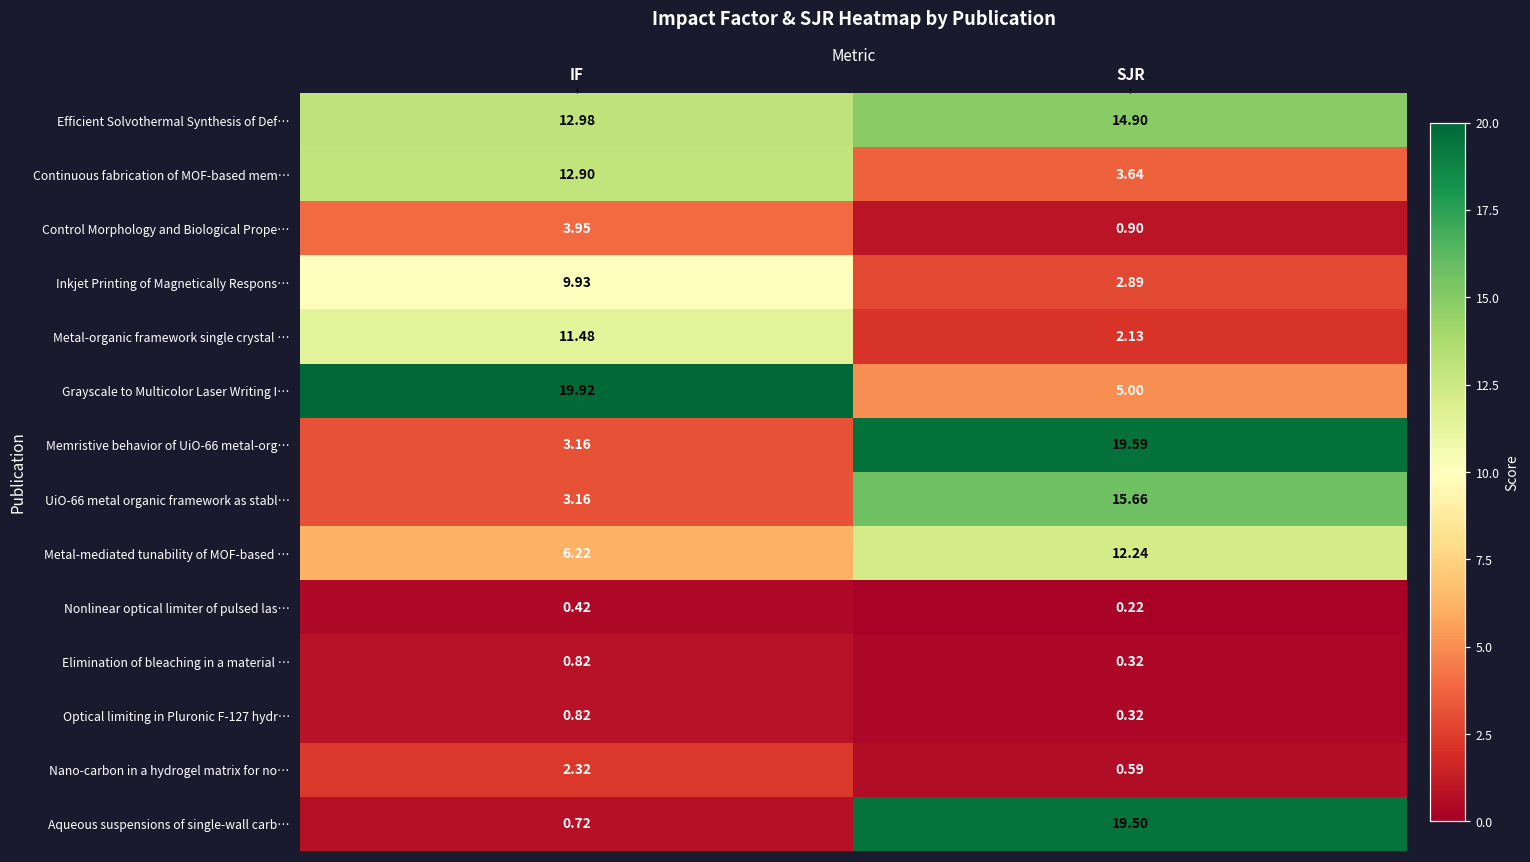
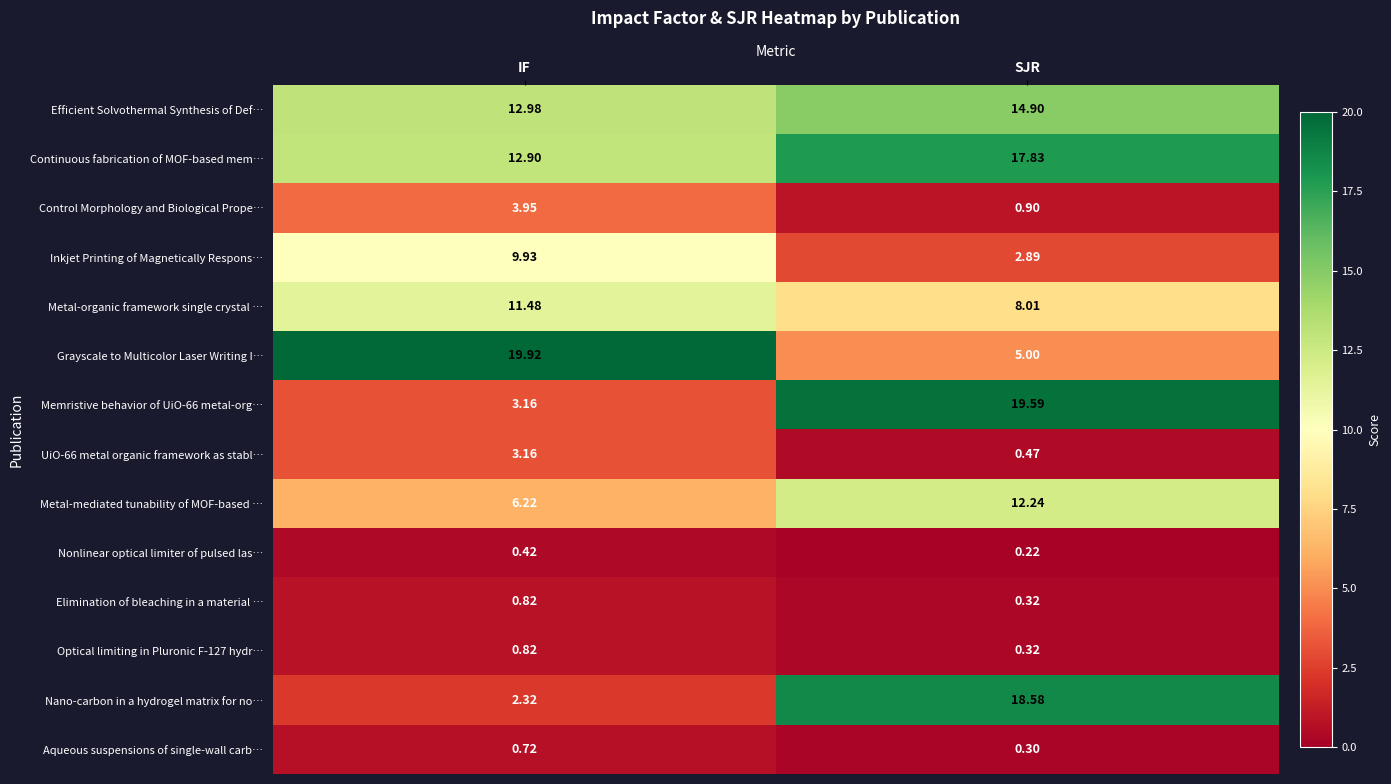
Continuous fabrication of MOF-based mem…, SJR: 3.64 -> 17.83
Metal-organic framework single crystal …, SJR: 2.13 -> 8.01
UiO-66 metal organic framework as stabl…, SJR: 15.66 -> 0.47
Nano-carbon in a hydrogel matrix for no…, SJR: 0.59 -> 18.58
Aqueous suspensions of single-wall carb…, SJR: 19.50 -> 0.30
